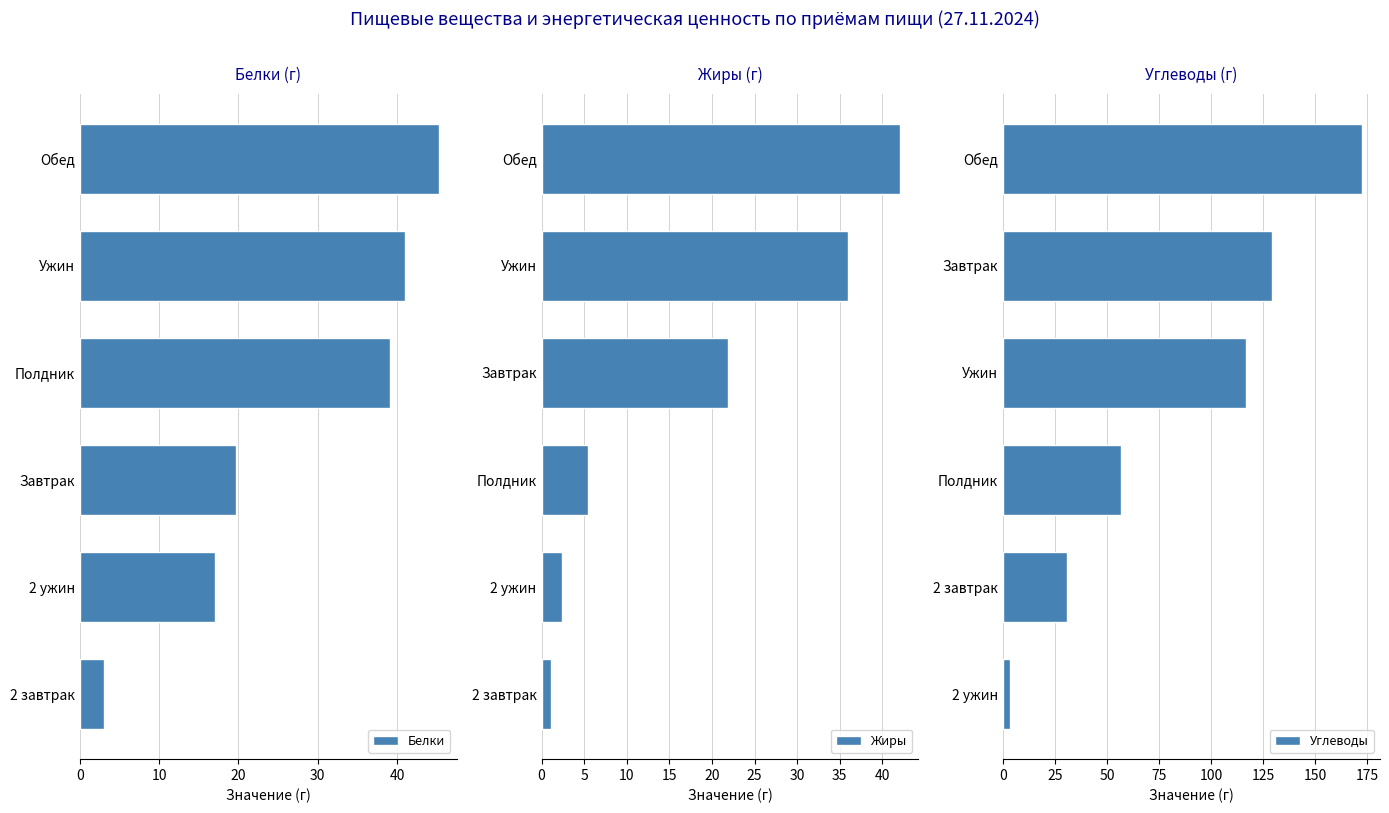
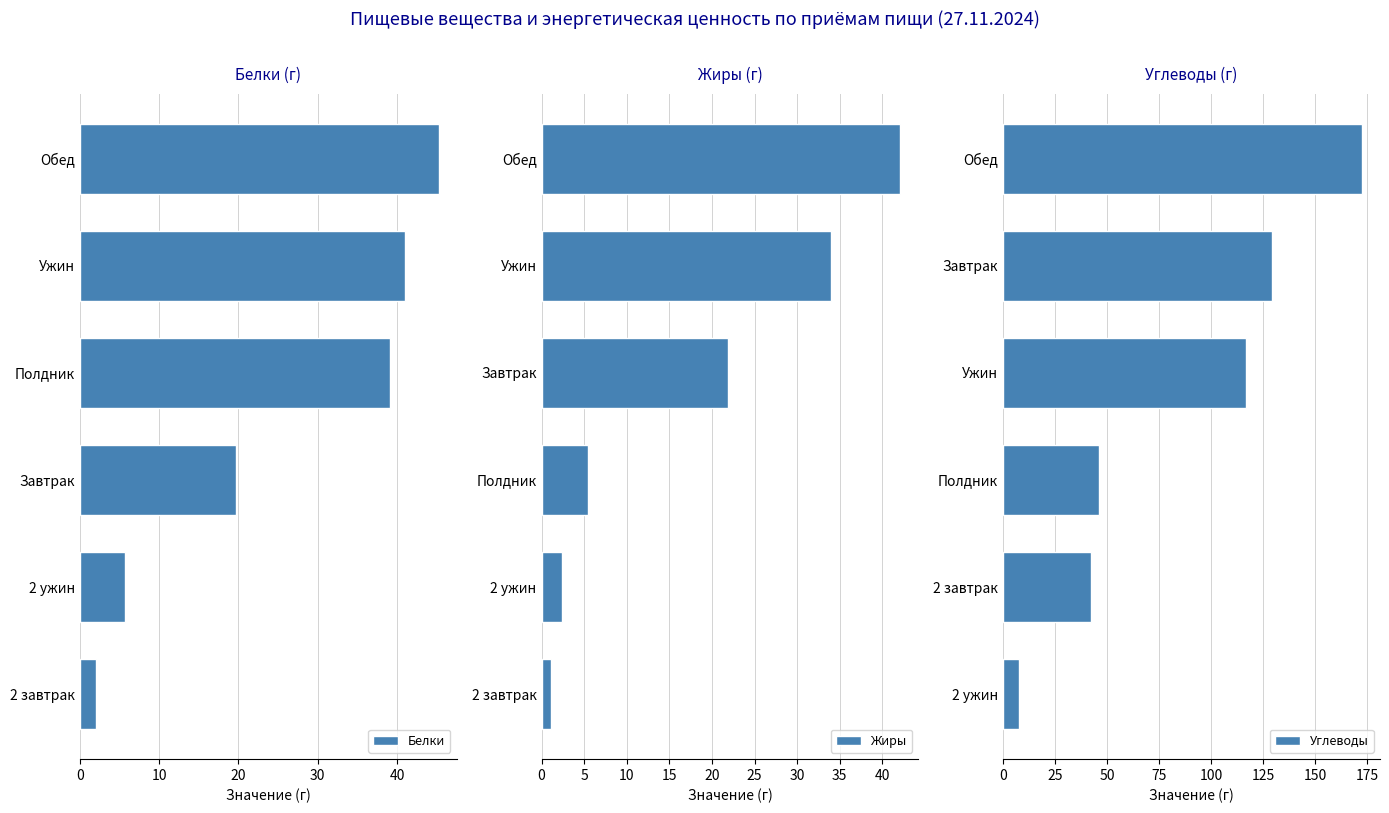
Белки (г), 2 ужин: 17 -> 6
Белки (г), 2 завтрак: 3 -> 2
Жиры (г), Ужин: 36 -> 34
Углеводы (г), Полдник: 56 -> 46
Углеводы (г), 2 завтрак: 30 -> 42
Углеводы (г), 2 ужин: 3 -> 8
